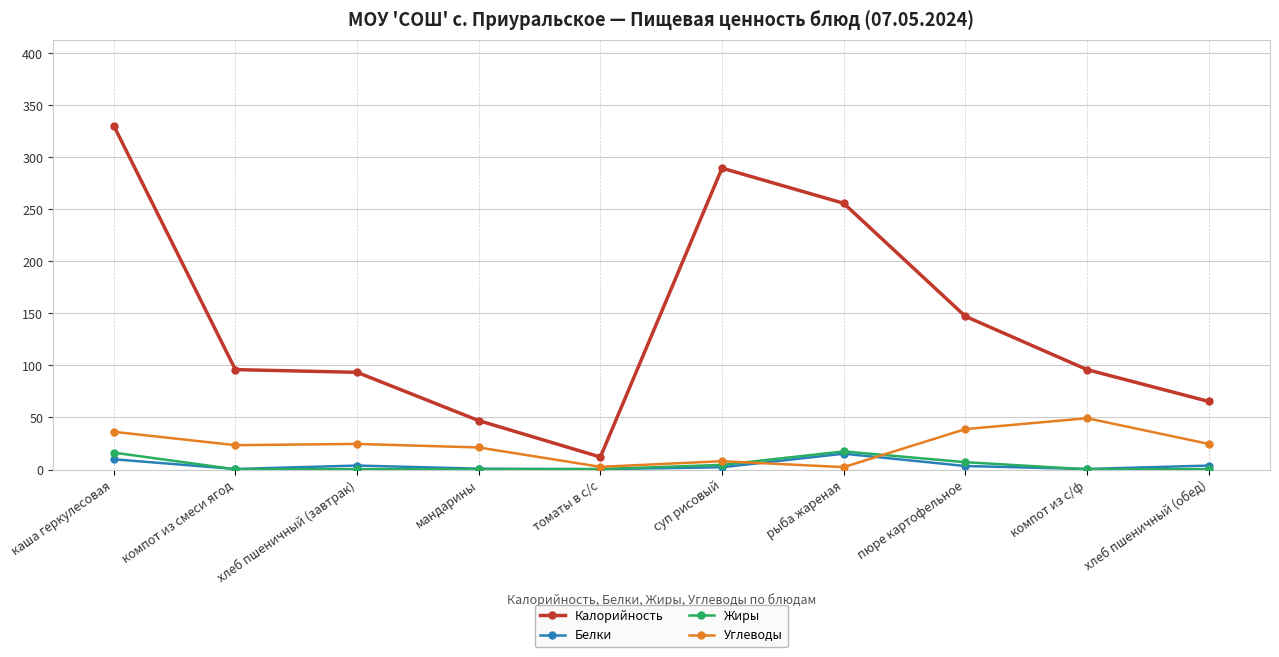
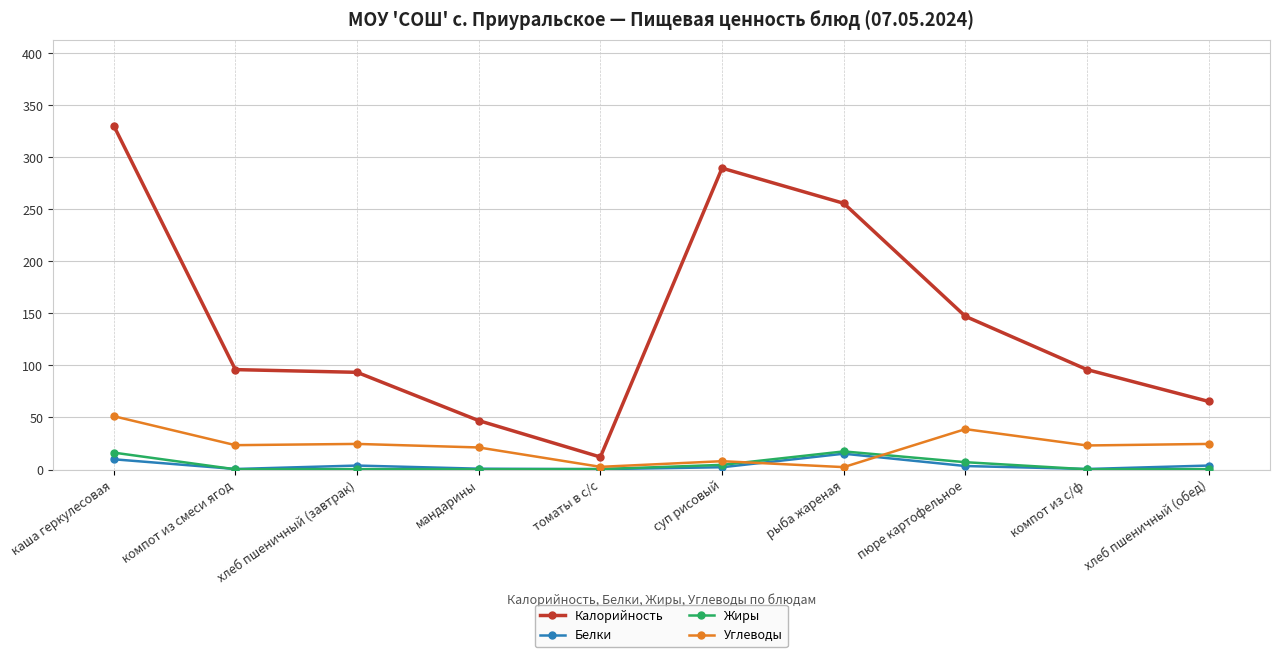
Углеводы, каша геркулесовая: 36 -> 51
Углеводы, компот из с/ф: 49 -> 23
